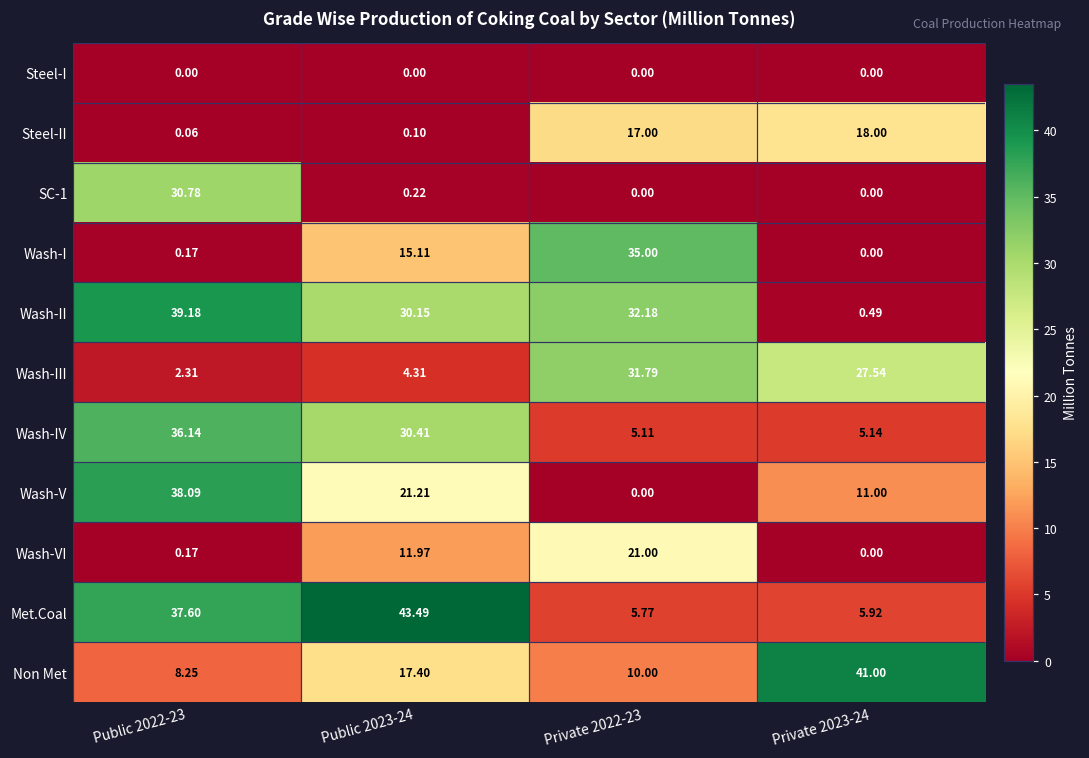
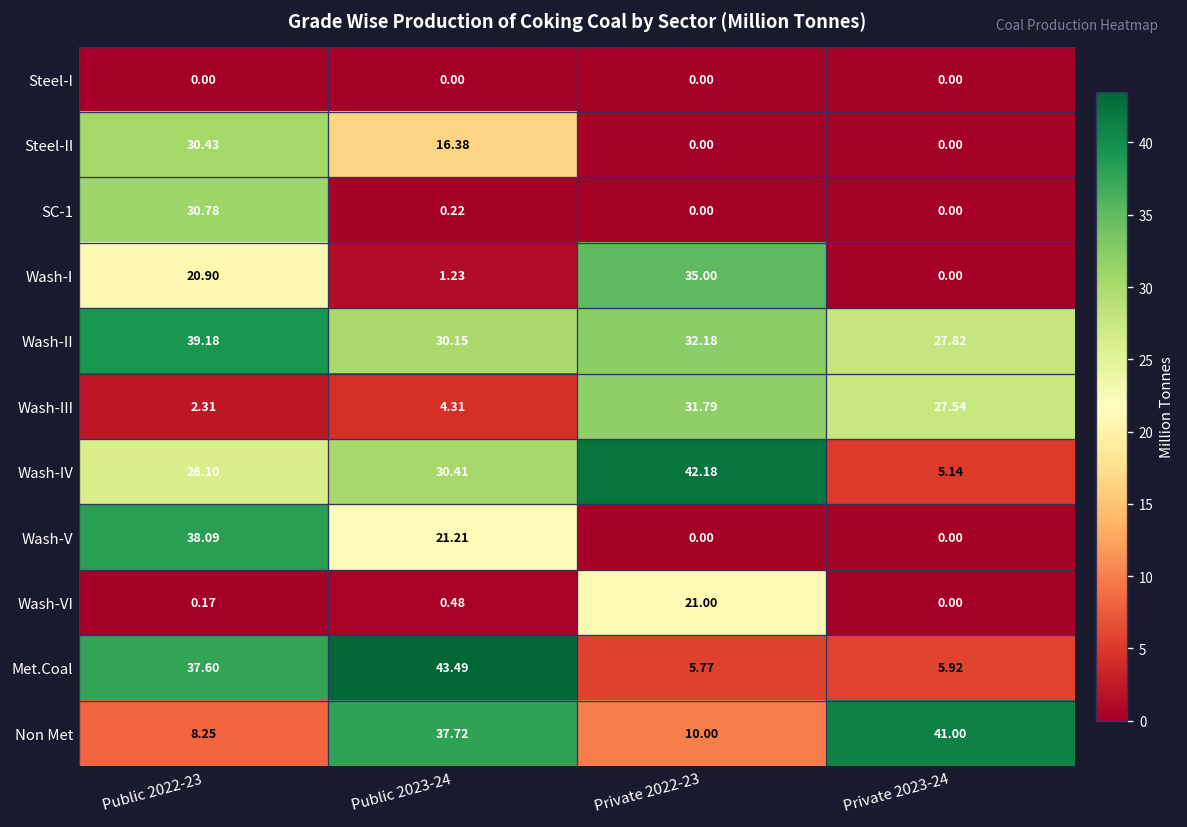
Steel-II, Public 2022-23: 0.06 -> 30.43
Steel-II, Public 2023-24: 0.10 -> 16.38
Steel-II, Private 2022-23: 17.00 -> 0.00
Steel-II, Private 2023-24: 18.00 -> 0.00
Wash-I, Public 2022-23: 0.17 -> 20.90
Wash-I, Public 2023-24: 15.11 -> 1.23
Wash-II, Private 2023-24: 0.49 -> 27.82
Wash-IV, Public 2022-23: 36.14 -> 26.10
Wash-IV, Private 2022-23: 5.11 -> 42.18
Wash-V, Private 2023-24: 11.00 -> 0.00
Wash-VI, Public 2023-24: 11.97 -> 0.48
Non Met, Public 2023-24: 17.40 -> 37.72
